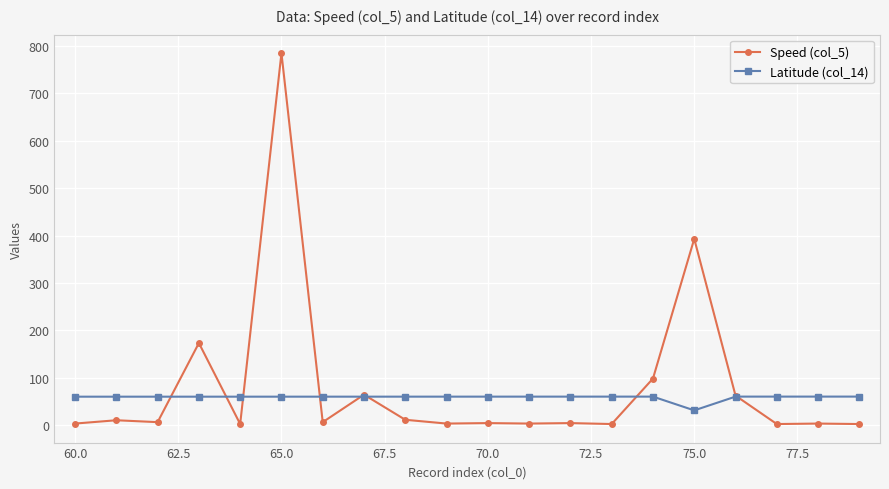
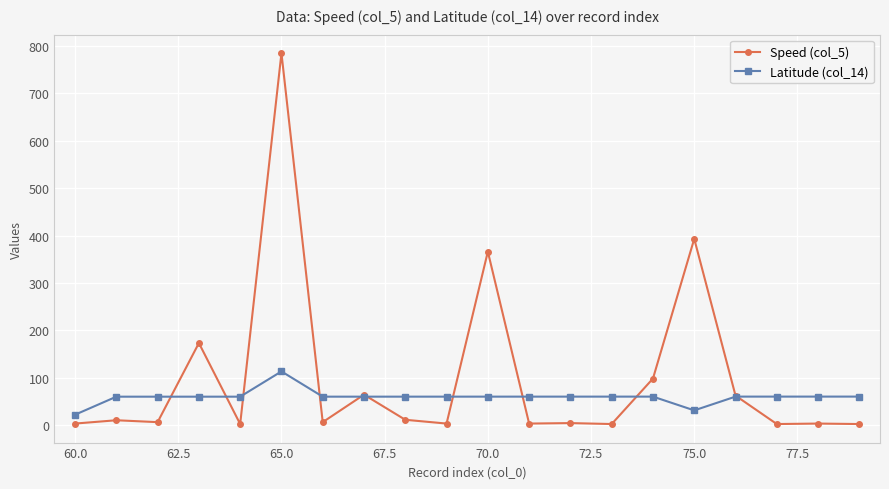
Latitude (col_14), 60.0: 60 -> 20
Latitude (col_14), 65.0: 60 -> 110
Speed (col_5), 70.0: 0 -> 370
